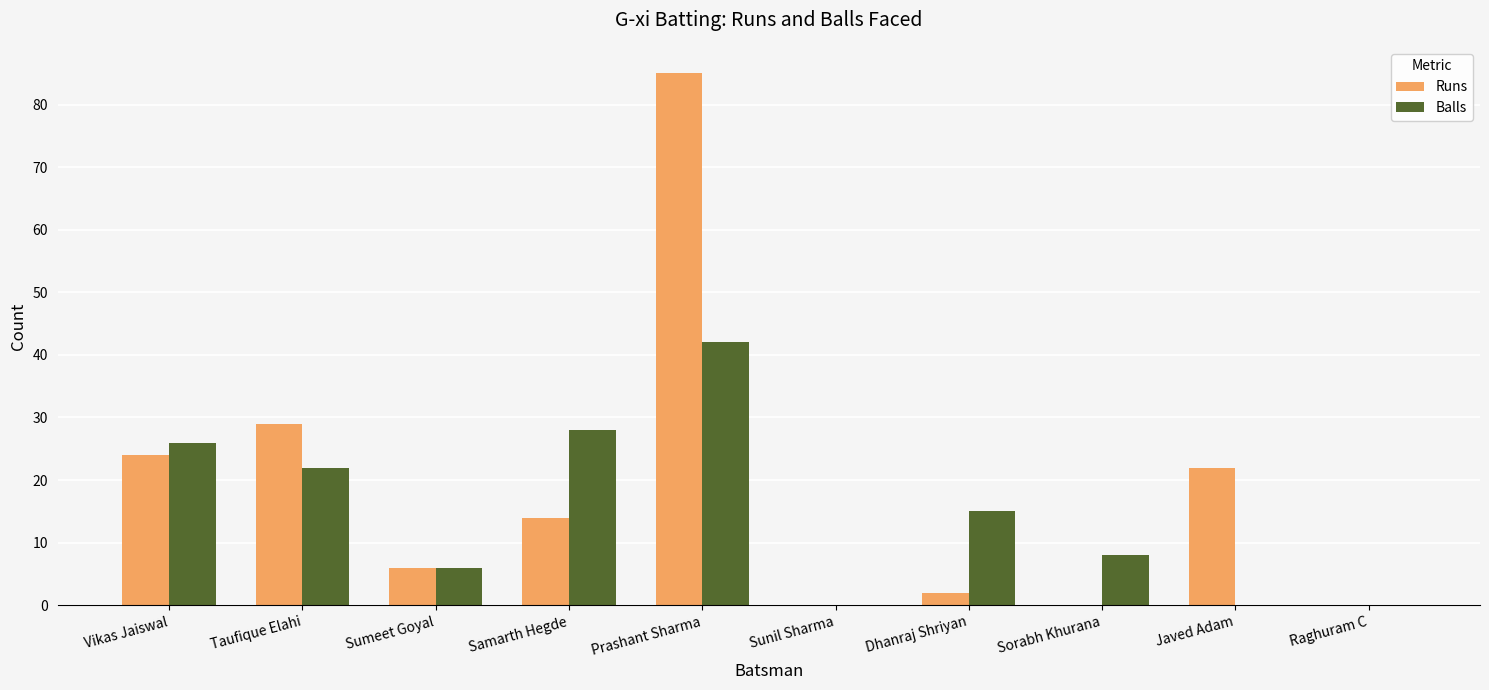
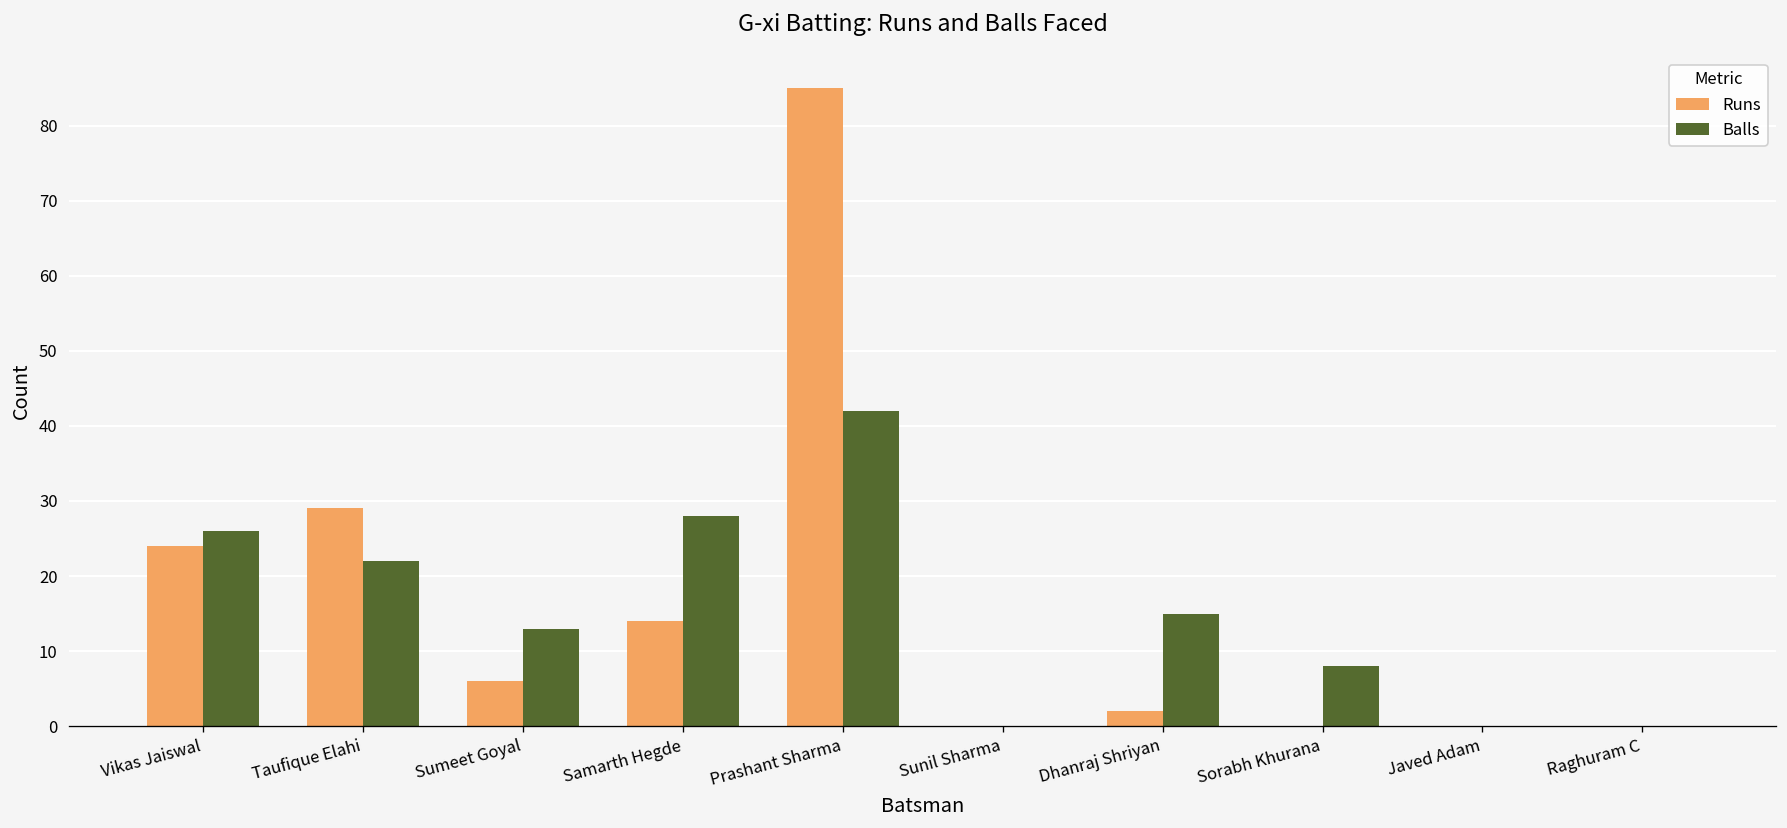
Balls, Sumeet Goyal: 6 -> 13
Runs, Javed Adam: 22 -> 0
